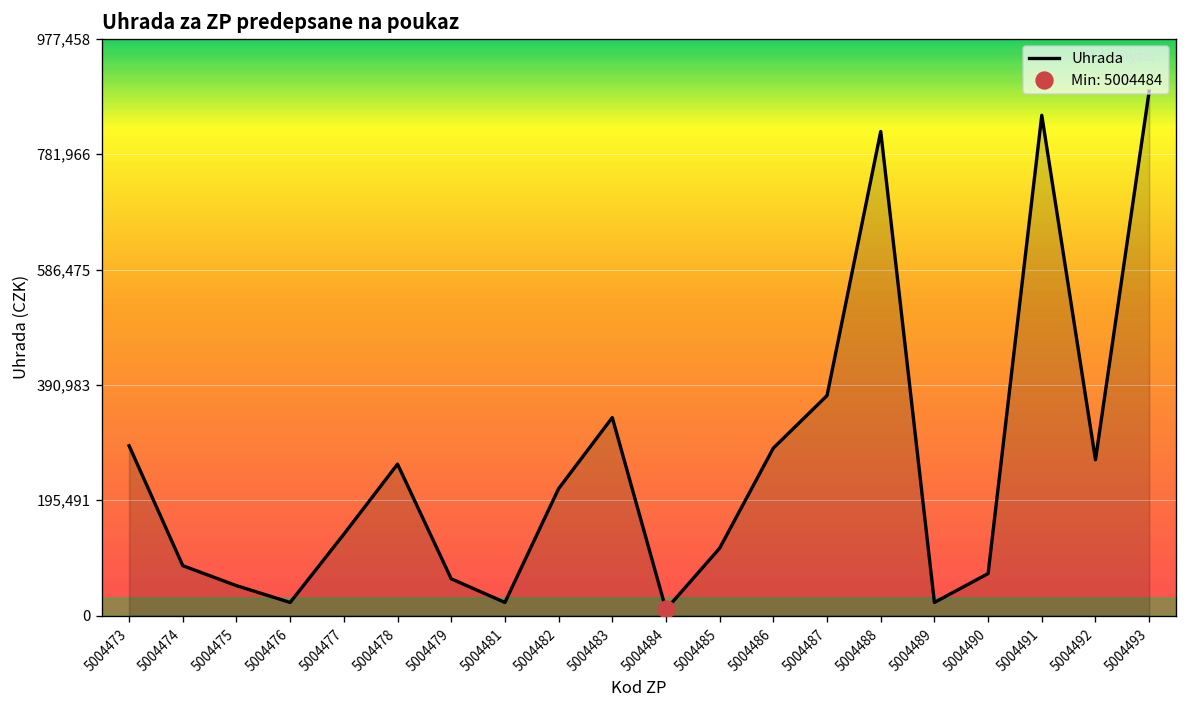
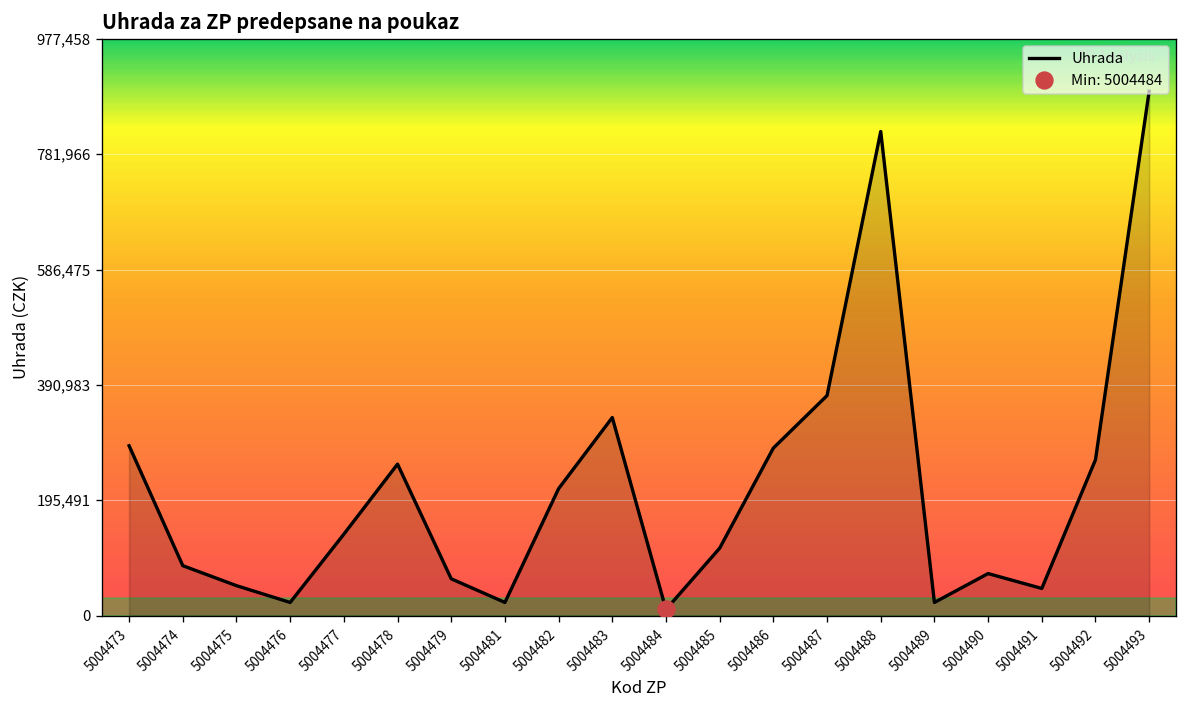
Uhrada, 5004491: 850,000 -> 50,000
